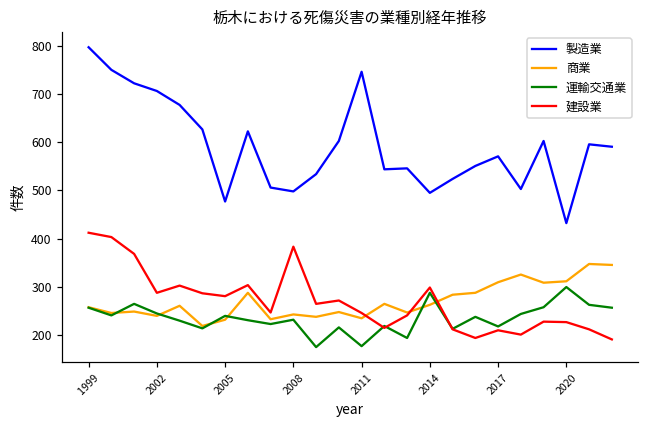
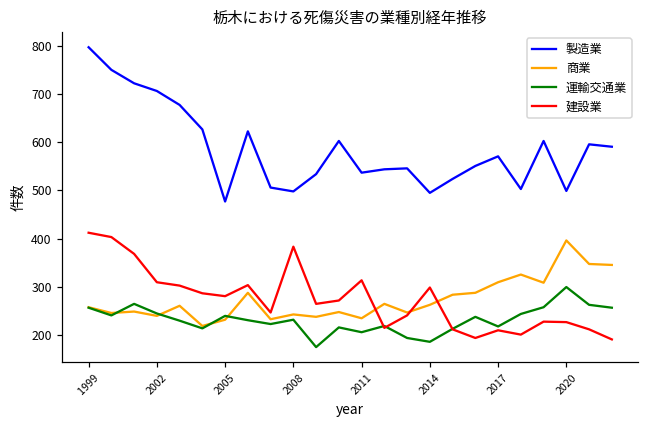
建設業, 2002: 290 -> 310
製造業, 2011: 750 -> 540
運輸交通業, 2011: 180 -> 210
建設業, 2011: 250 -> 310
運輸交通業, 2014: 290 -> 190
製造業, 2020: 430 -> 500
商業, 2020: 310 -> 400
